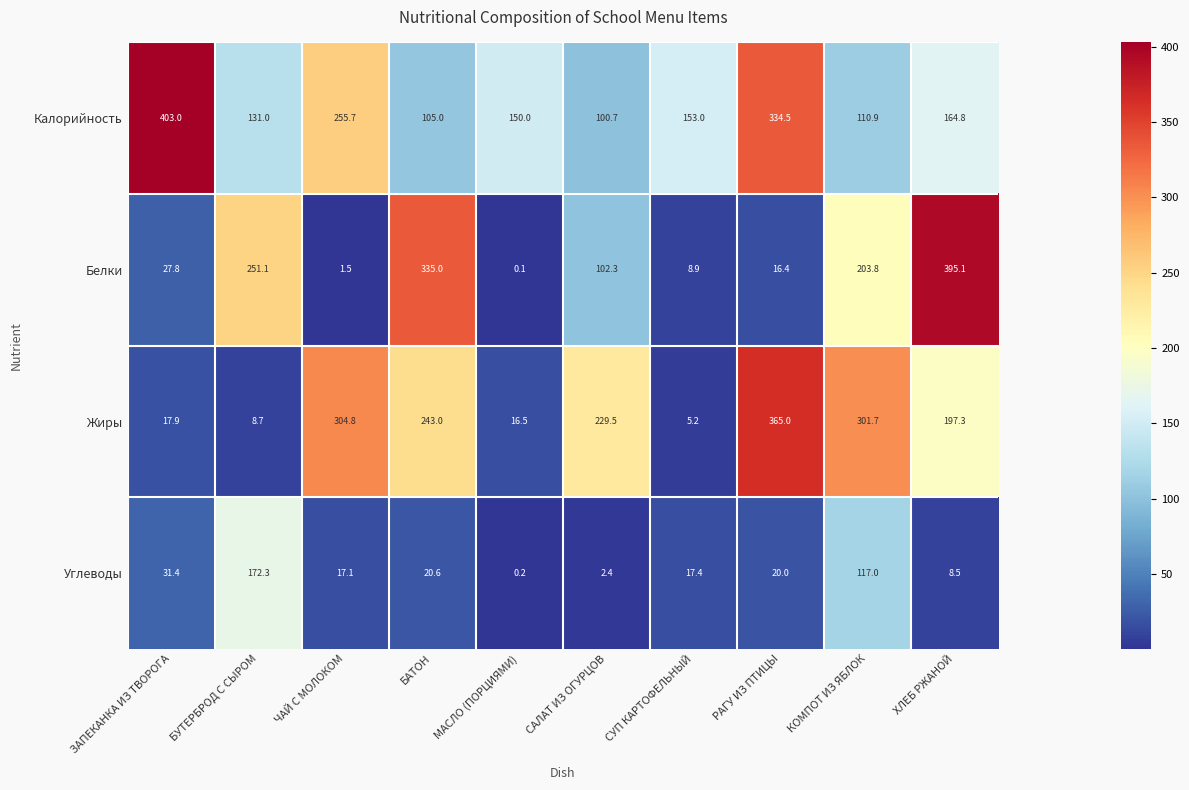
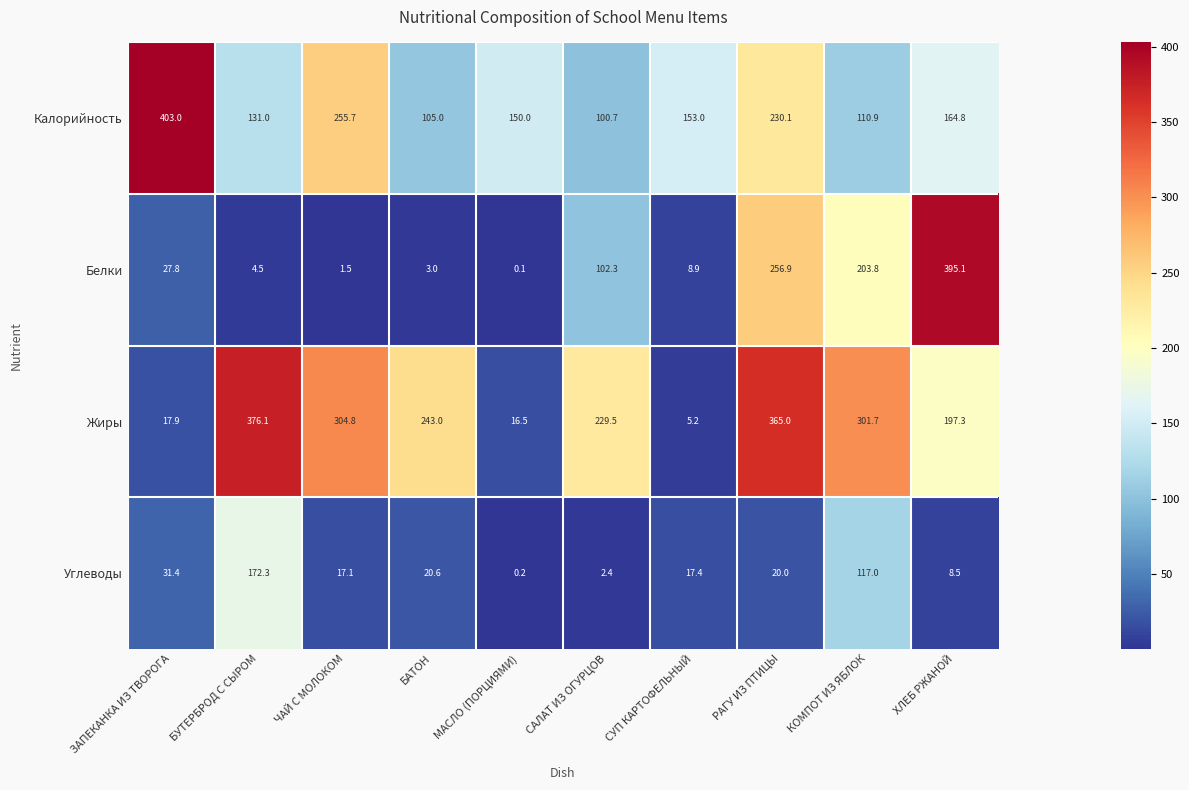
Калорийность, РАГУ ИЗ ПТИЦЫ: 334.5 -> 230.1
Белки, БУТЕРБРОД С СЫРОМ: 251.1 -> 4.5
Белки, БАТОН: 335.0 -> 3.0
Белки, РАГУ ИЗ ПТИЦЫ: 16.4 -> 256.9
Жиры, БУТЕРБРОД С СЫРОМ: 8.7 -> 376.1
